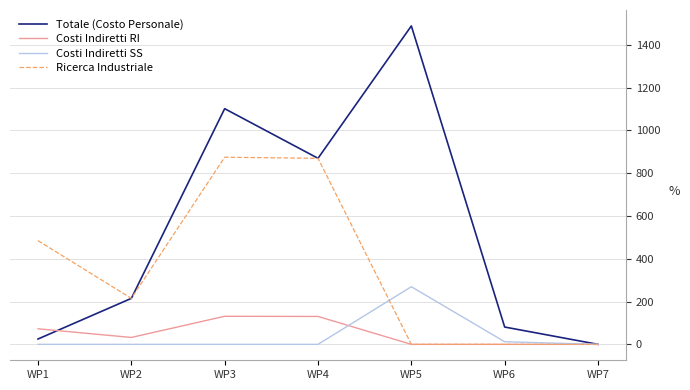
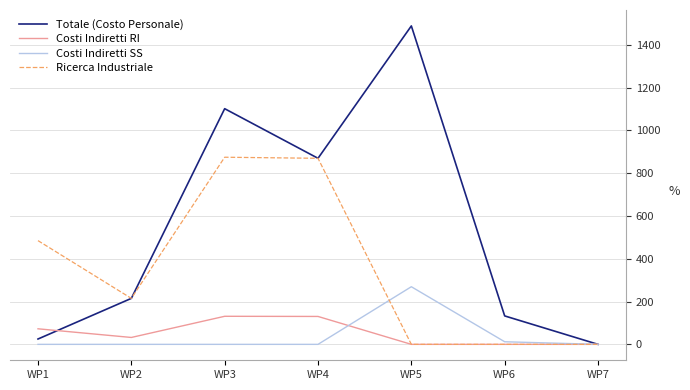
Totale (Costo Personale), WP6: 80 -> 130
